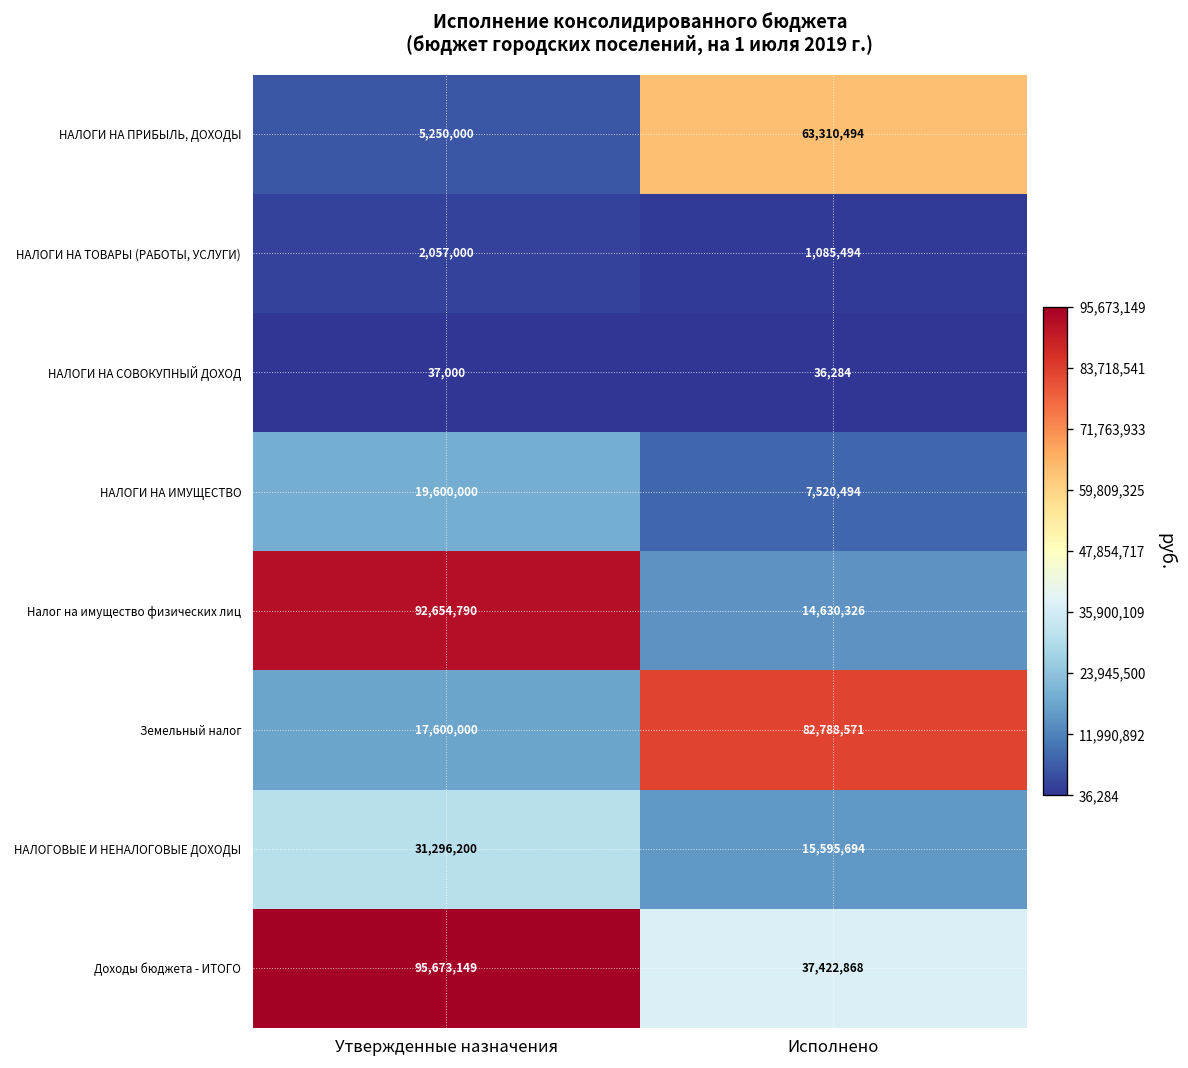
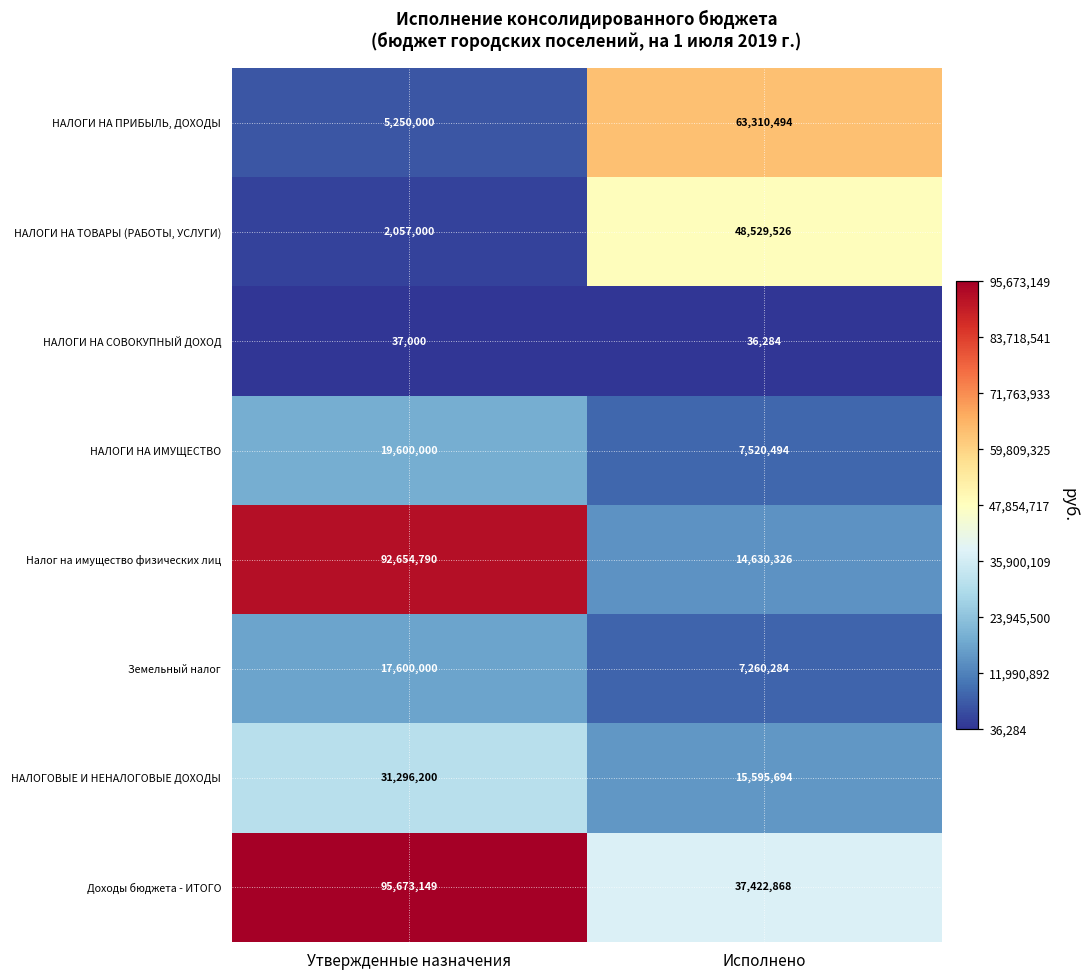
НАЛОГИ НА ТОВАРЫ (РАБОТЫ, УСЛУГИ), Исполнено: 1,085,494 -> 48,529,526
Земельный налог, Исполнено: 82,788,571 -> 7,260,284
